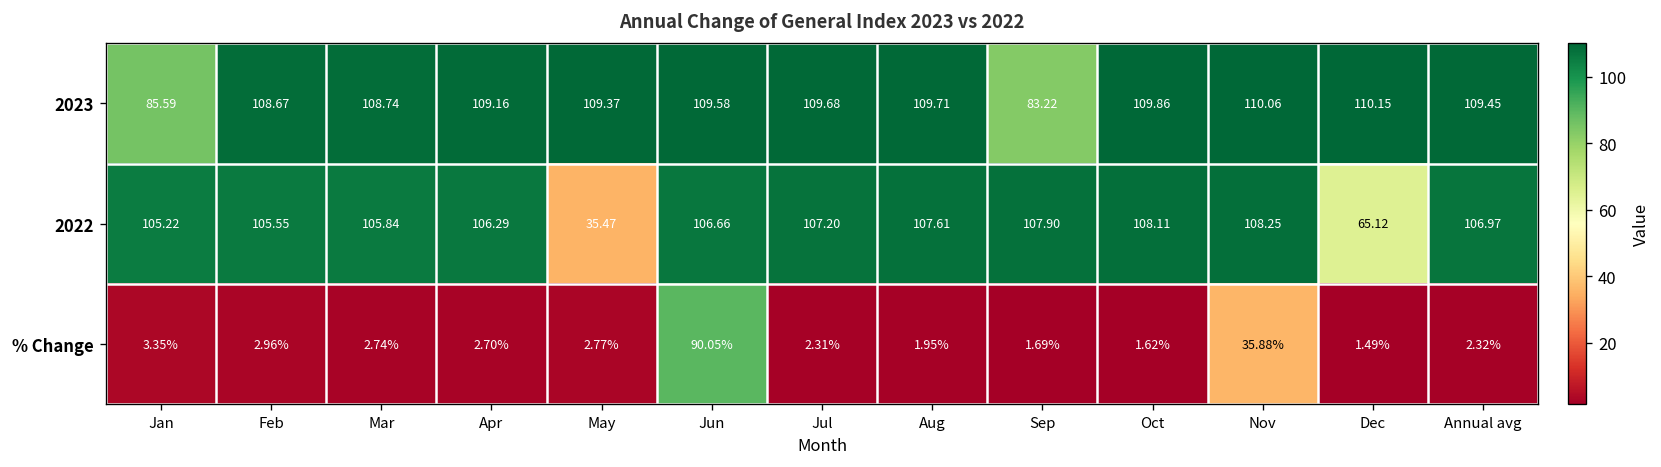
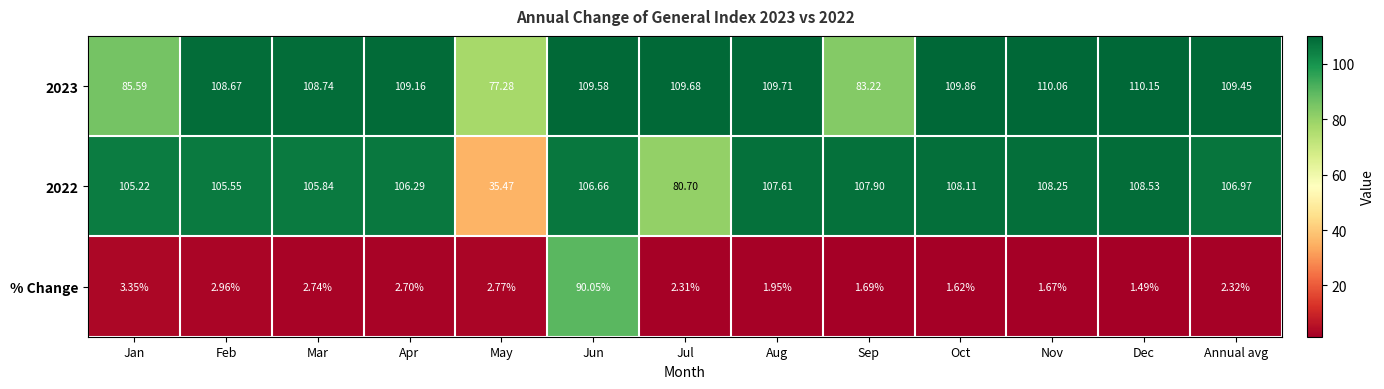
2023, May: 109.37 -> 77.28
2022, Jul: 107.20 -> 80.70
2022, Dec: 65.12 -> 108.53
% Change, Nov: 35.88% -> 1.67%
